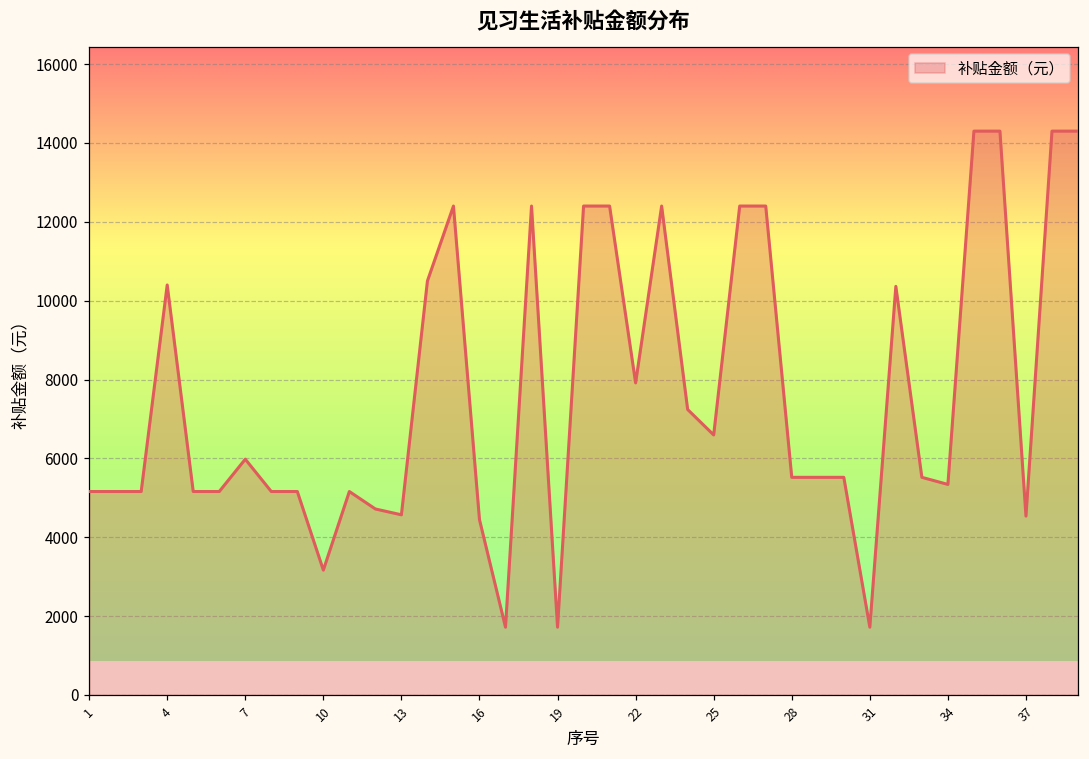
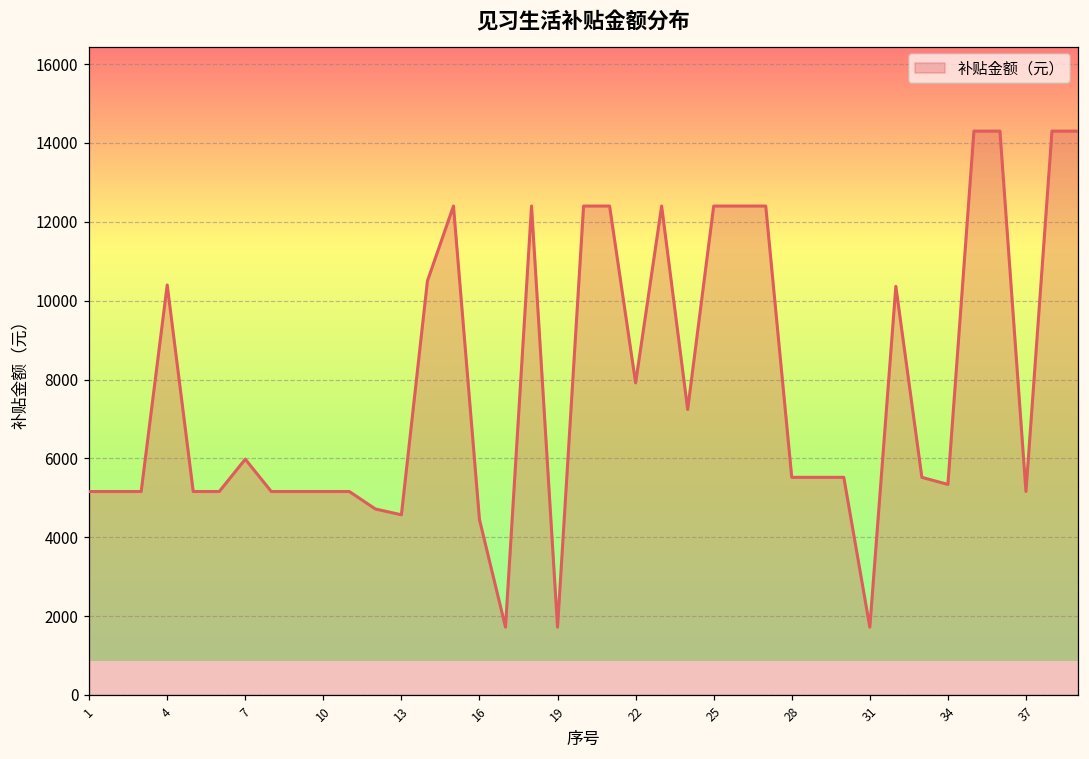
10: 3200 -> 5200
25: 6600 -> 12400
37: 4500 -> 5200
